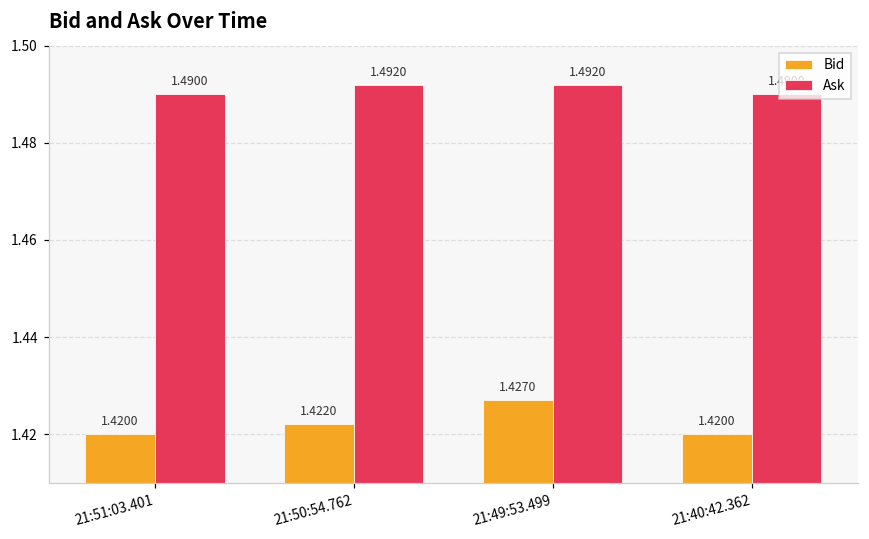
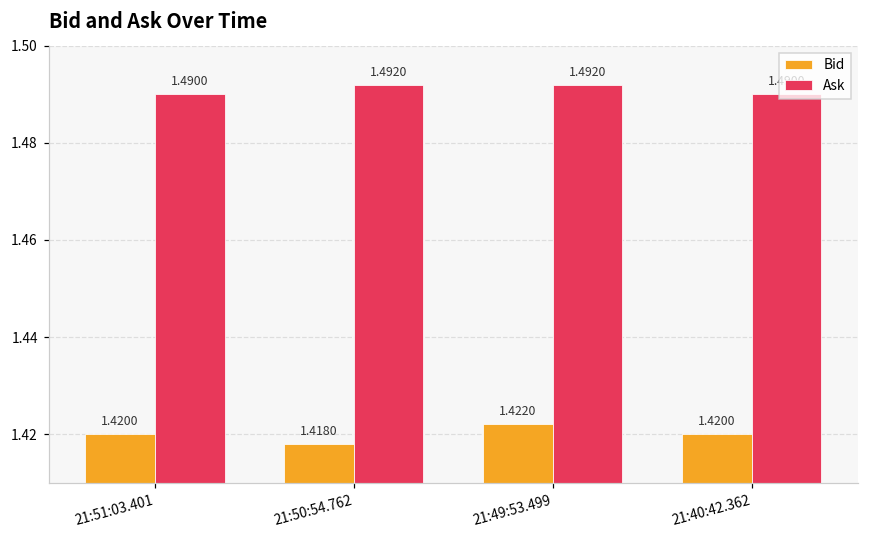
Bid, 21:50:54.762: 1.4220 -> 1.4180
Bid, 21:49:53.499: 1.4270 -> 1.4220
